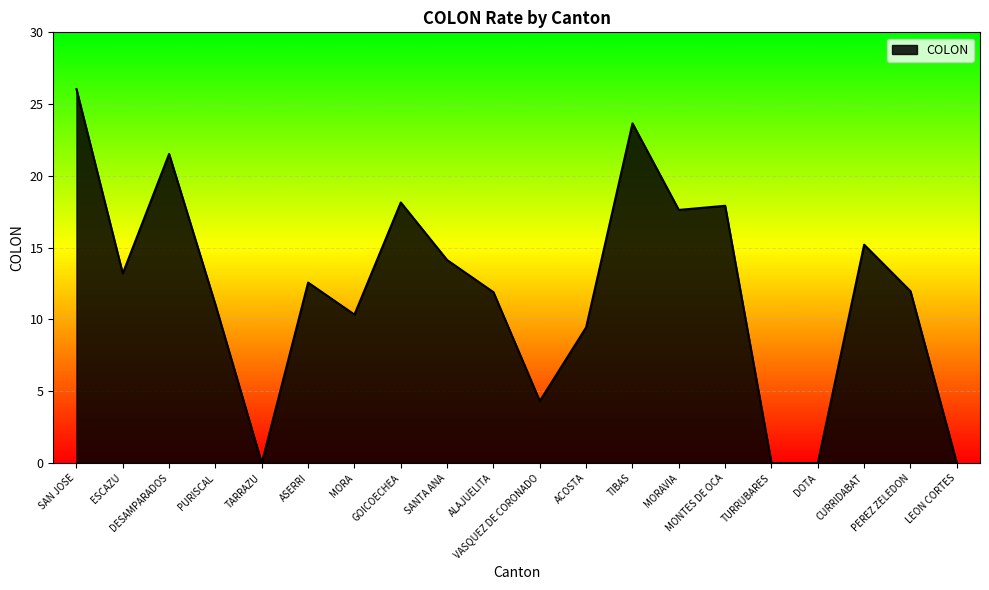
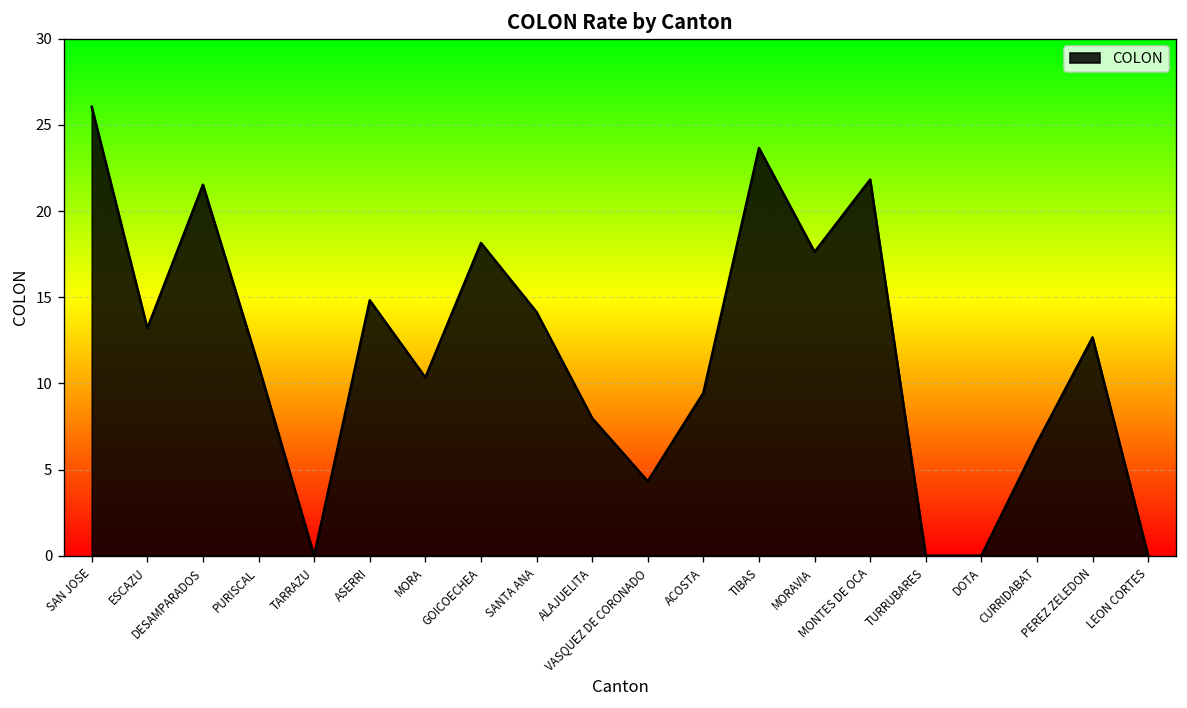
ASERRI: 12.6 -> 14.8
ALAJUELITA: 11.9 -> 8.0
MONTES DE OCA: 17.9 -> 21.8
CURRIDABAT: 15.2 -> 6.6
PEREZ ZELEDON: 12.0 -> 12.7
